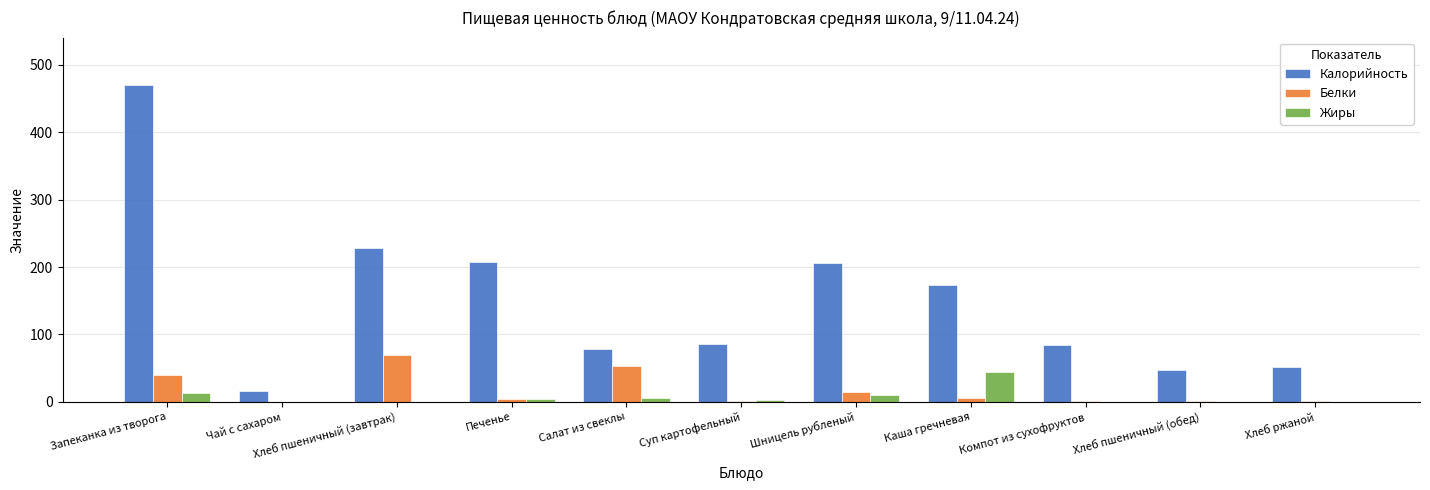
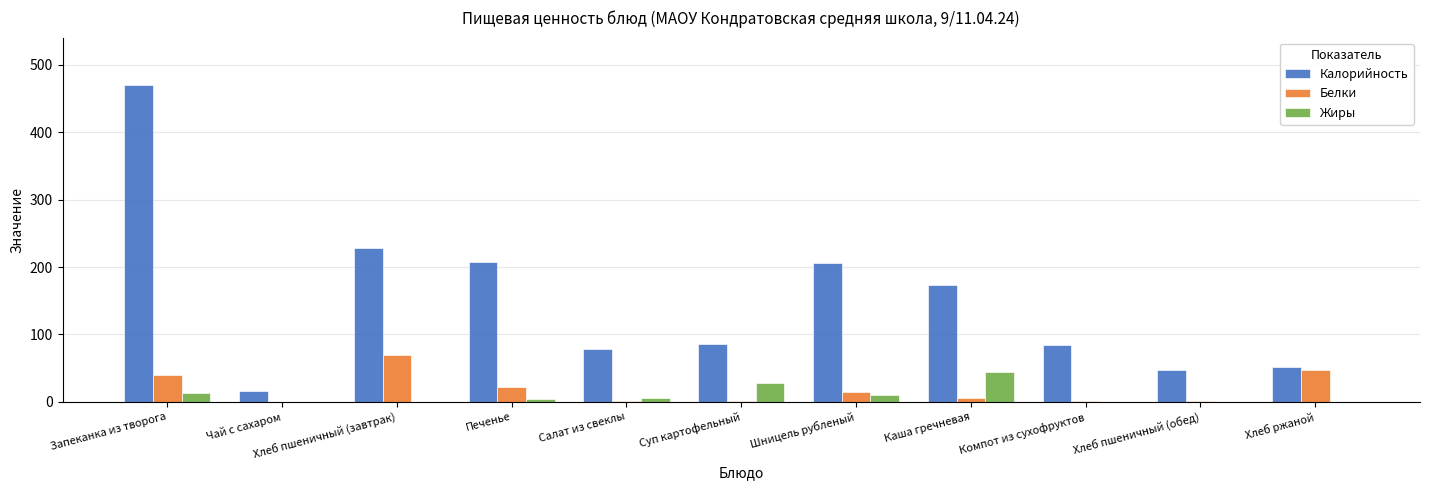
Белки, Печенье: 0 -> 20
Белки, Салат из свеклы: 50 -> 0
Жиры, Суп картофельный: 0 -> 30
Белки, Хлеб ржаной: 0 -> 50
